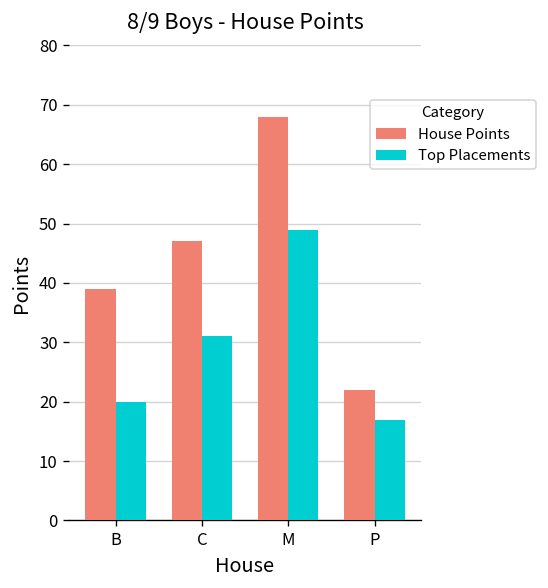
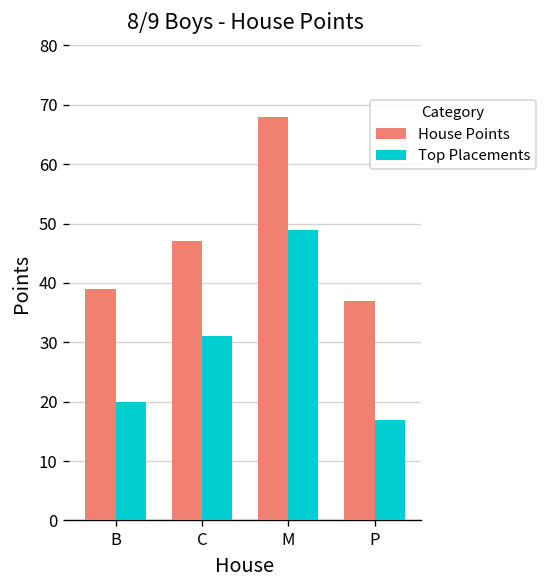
House Points, P: 22 -> 37
